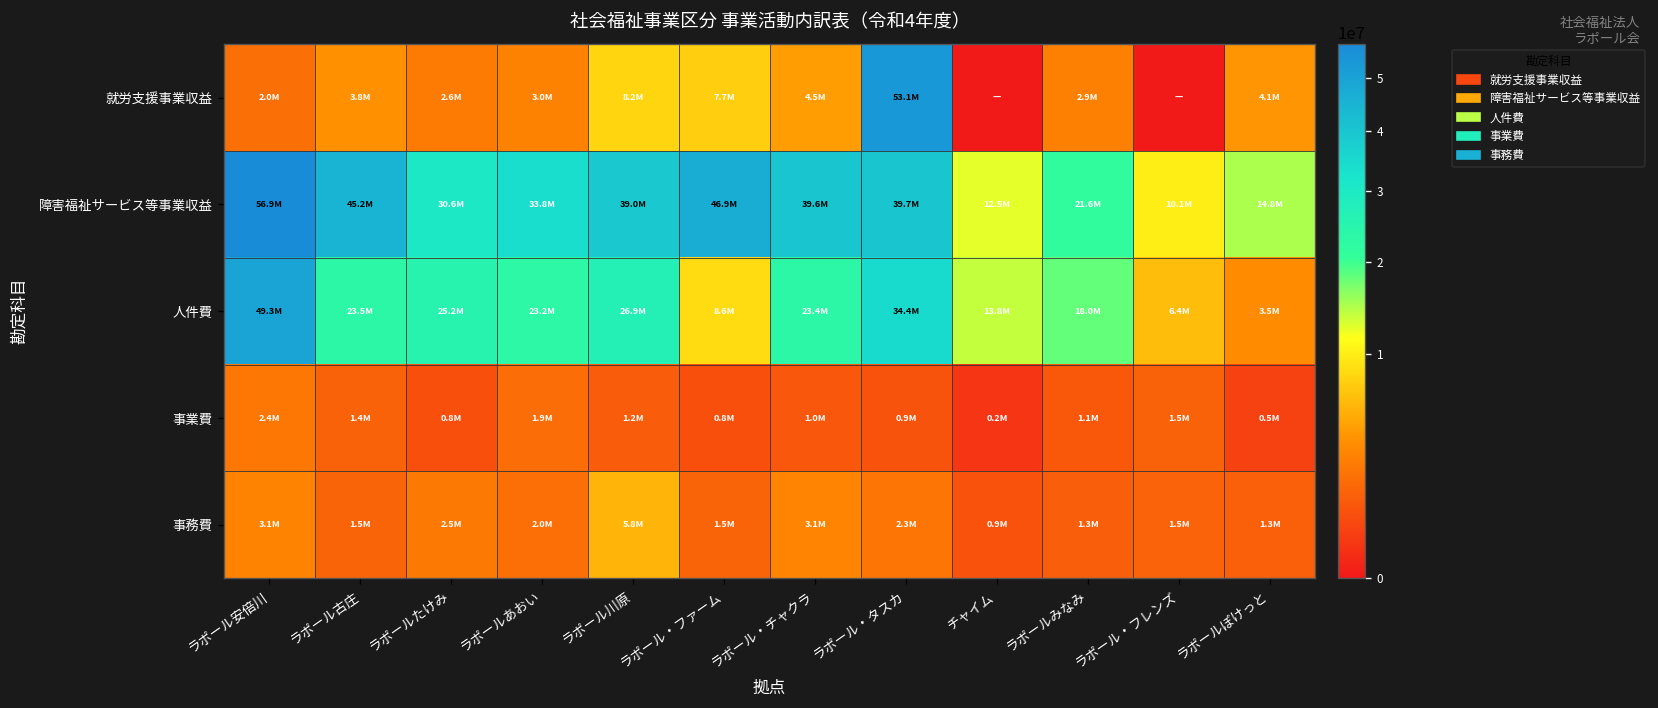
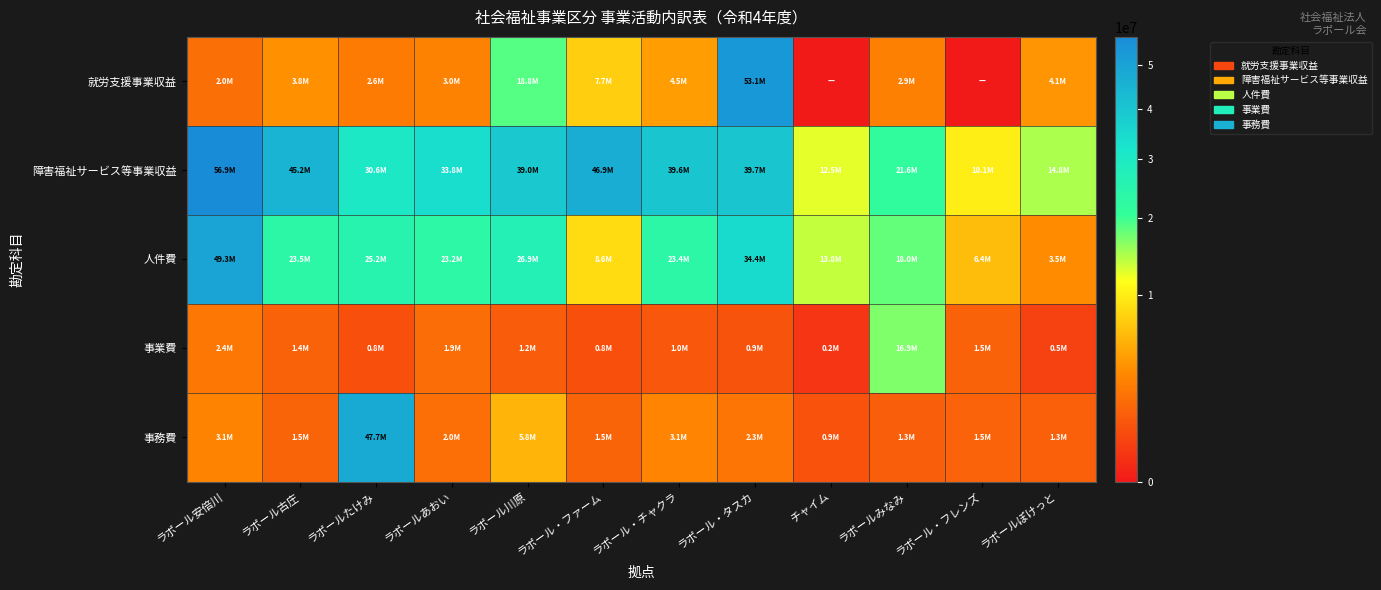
就労支援事業収益, ラポール川原: 8.2M -> 18.8M
事業費, ラポールみなみ: 1.1M -> 16.9M
事務費, ラポールたけみ: 2.5M -> 47.7M
